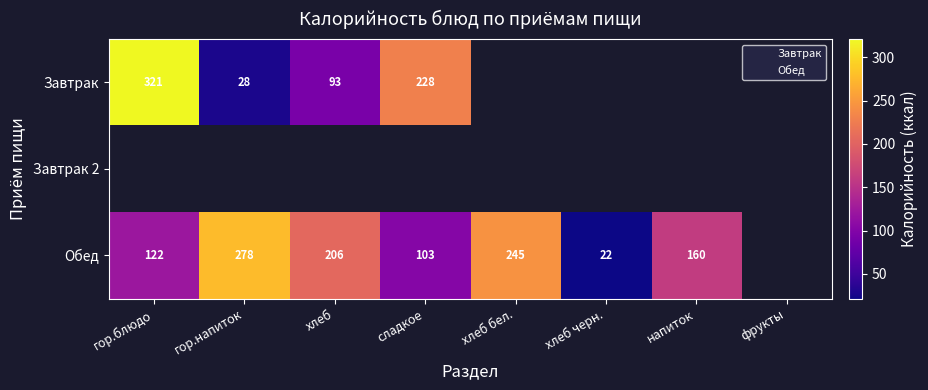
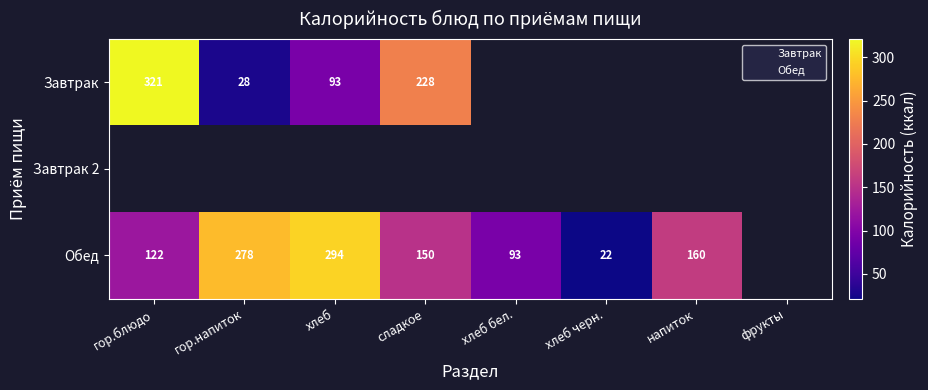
Обед, хлеб: 206 -> 294
Обед, сладкое: 103 -> 150
Обед, хлеб бел.: 245 -> 93
